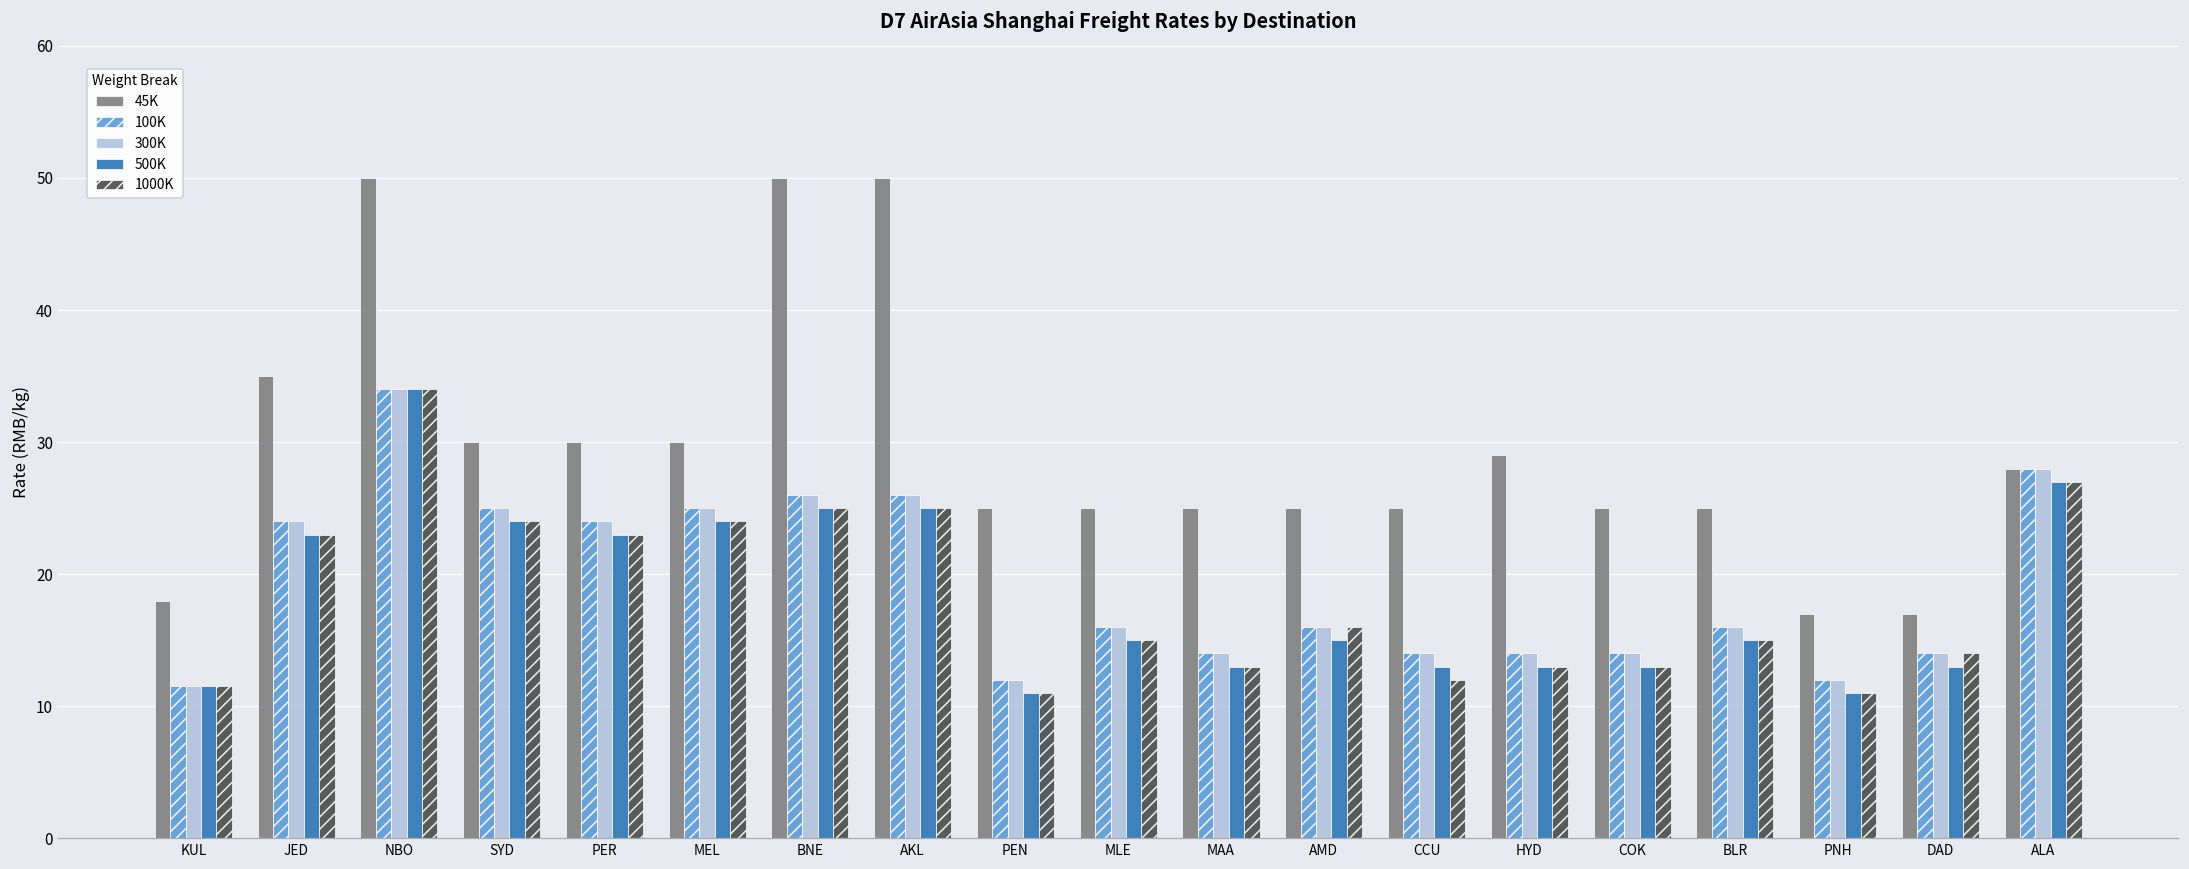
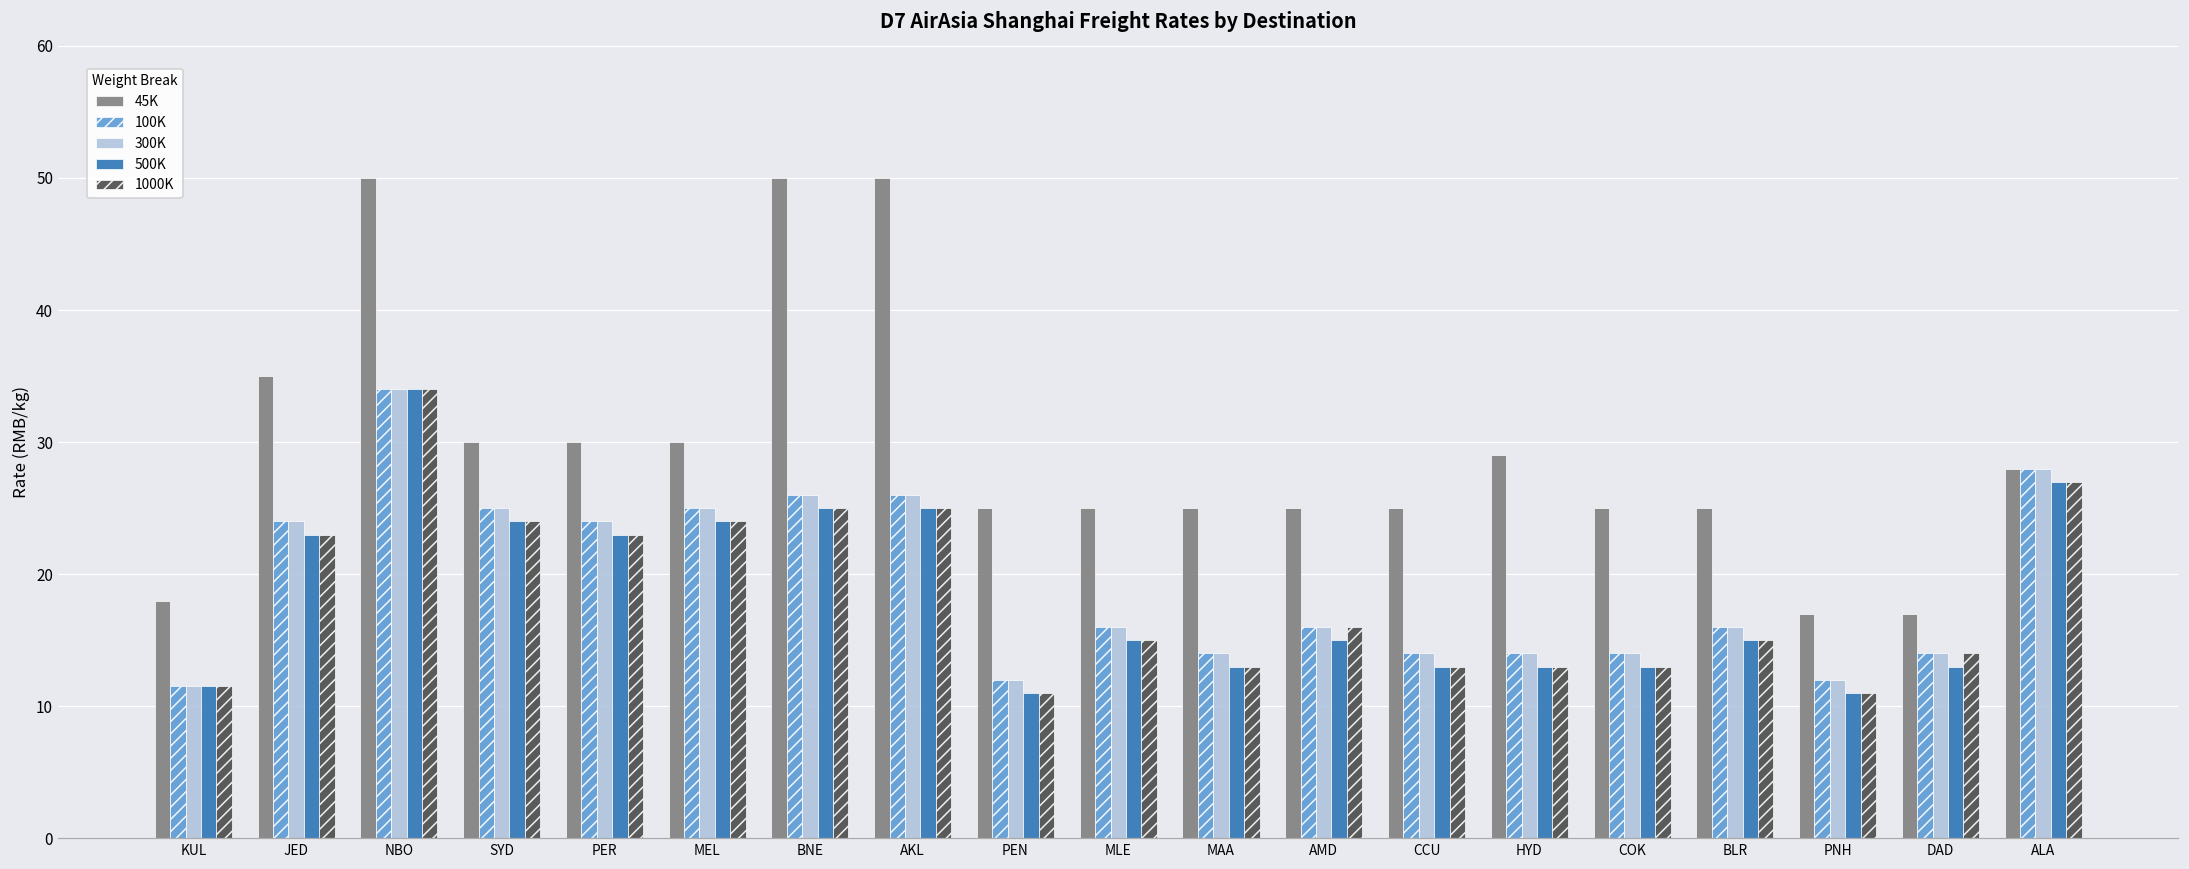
1000K, CCU: 12 -> 13
